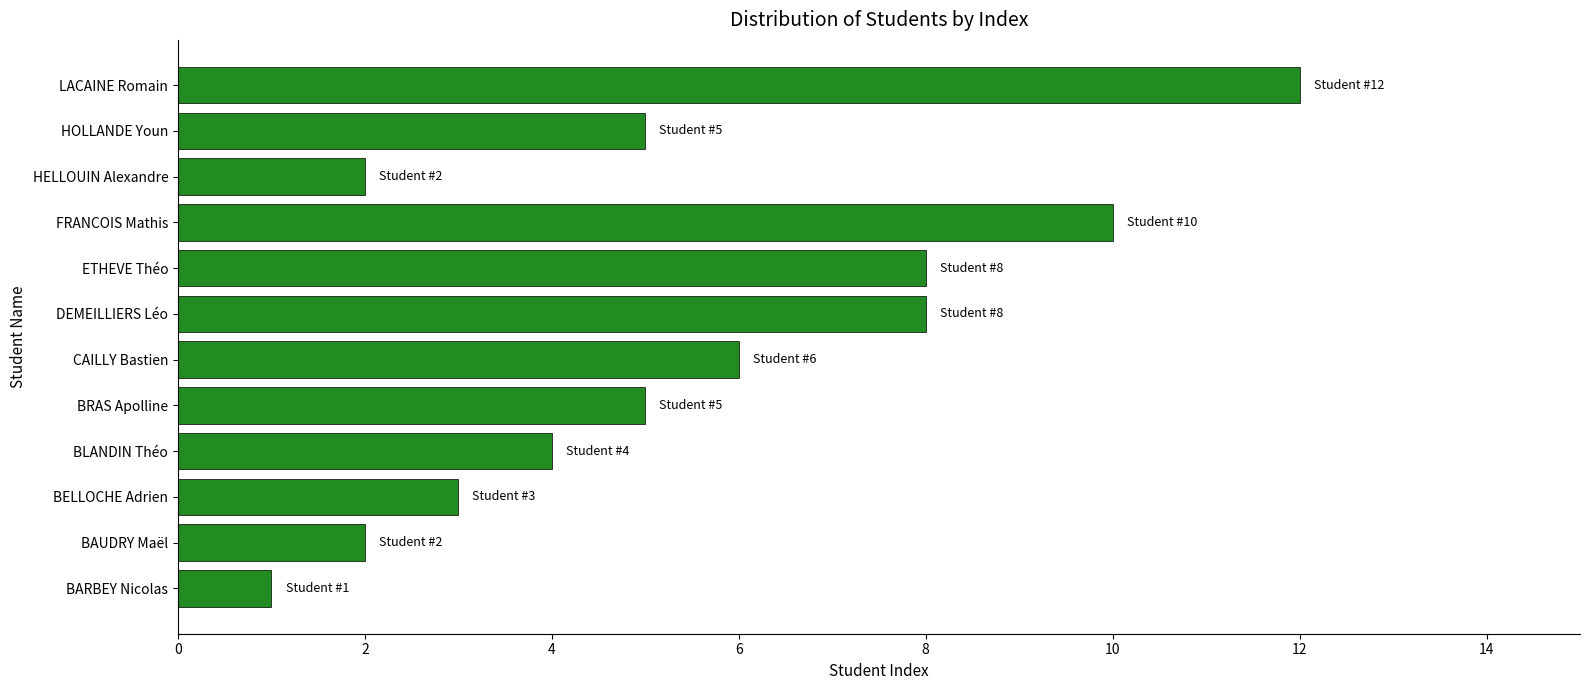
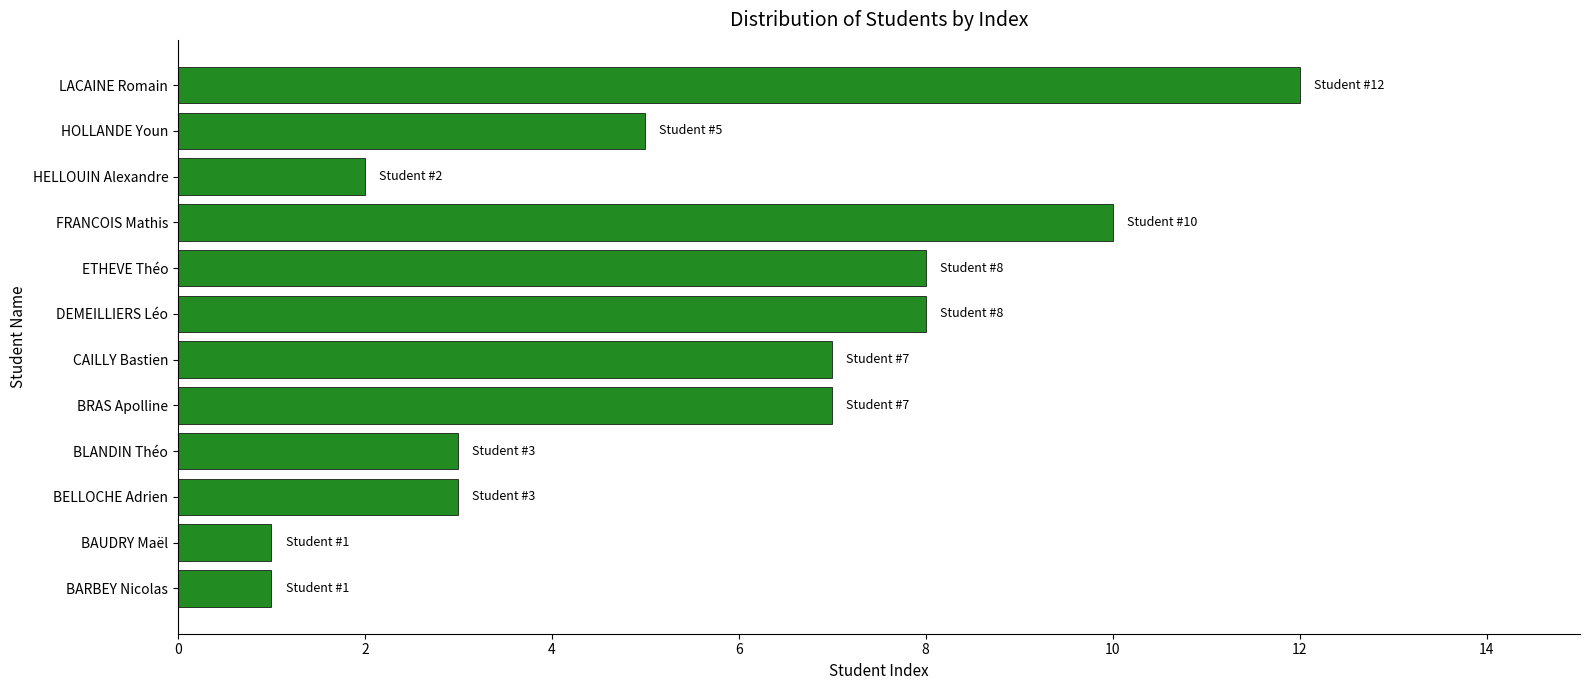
CAILLY Bastien: 6 -> 7
BRAS Apolline: 5 -> 7
BLANDIN Théo: 4 -> 3
BAUDRY Maël: 2 -> 1
